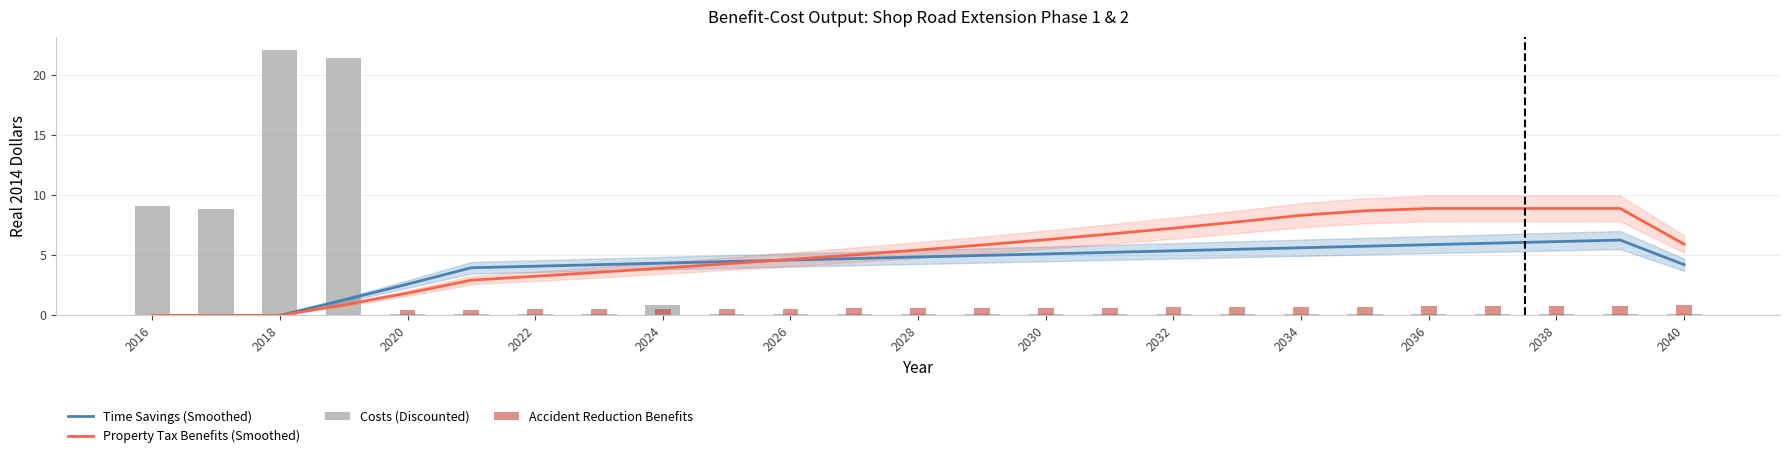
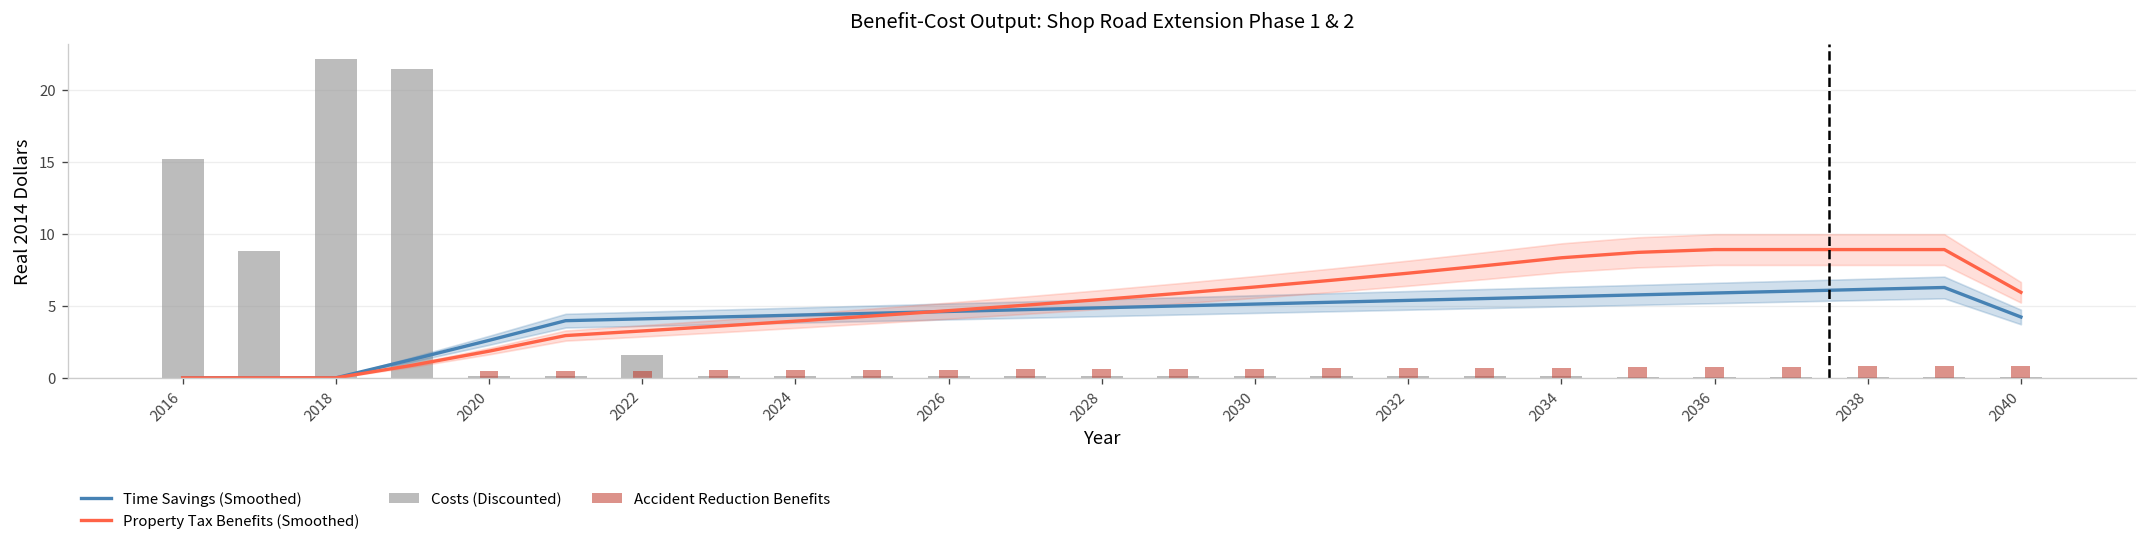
Costs (Discounted), 2016: 9.1 -> 15.2
Costs (Discounted), 2022: 0.1 -> 1.6
Costs (Discounted), 2024: 0.9 -> 0.1
